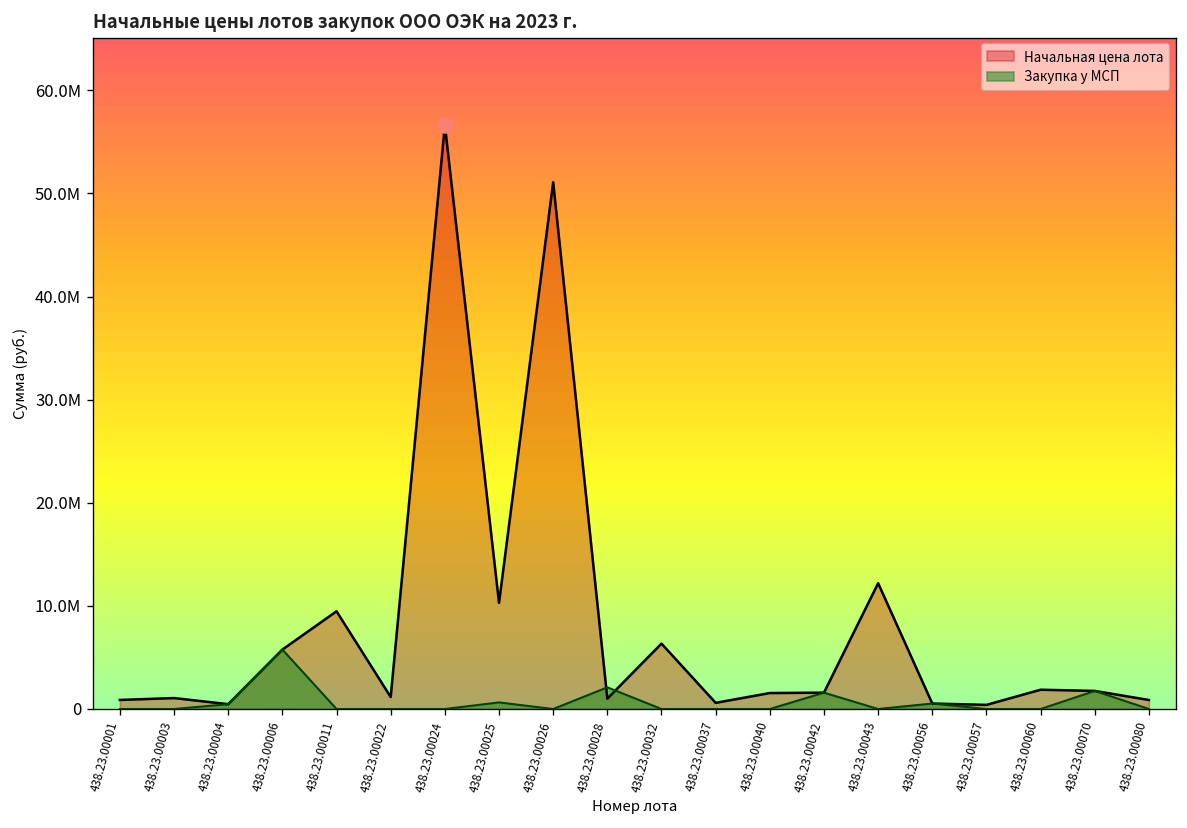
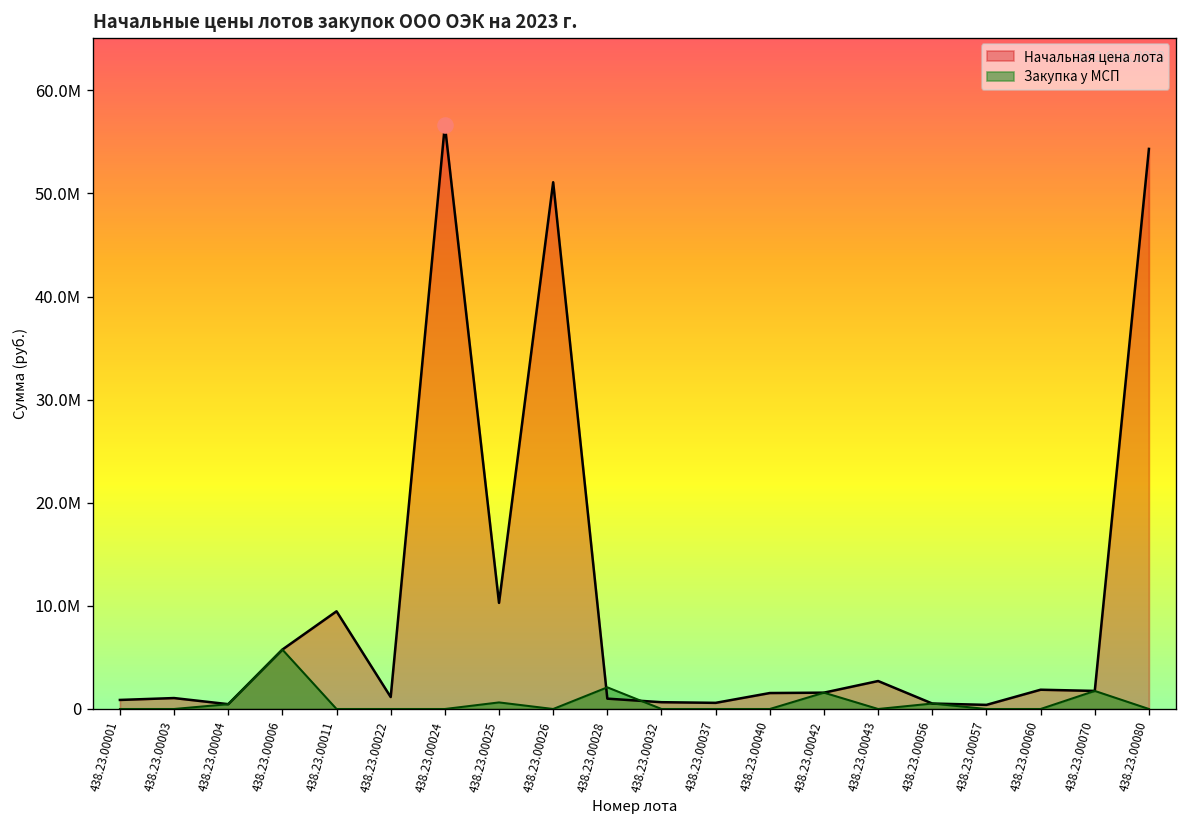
Начальная цена лота, 438.23.00032: 6000000 -> 1000000
Начальная цена лота, 438.23.00043: 12000000 -> 3000000
Начальная цена лота, 438.23.00080: 1000000 -> 54000000
